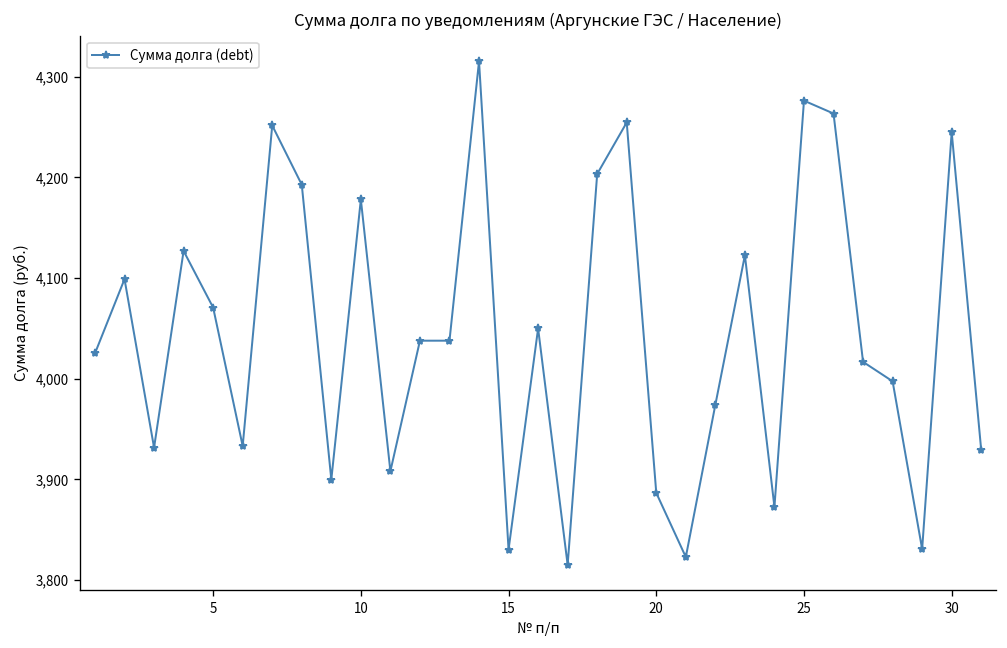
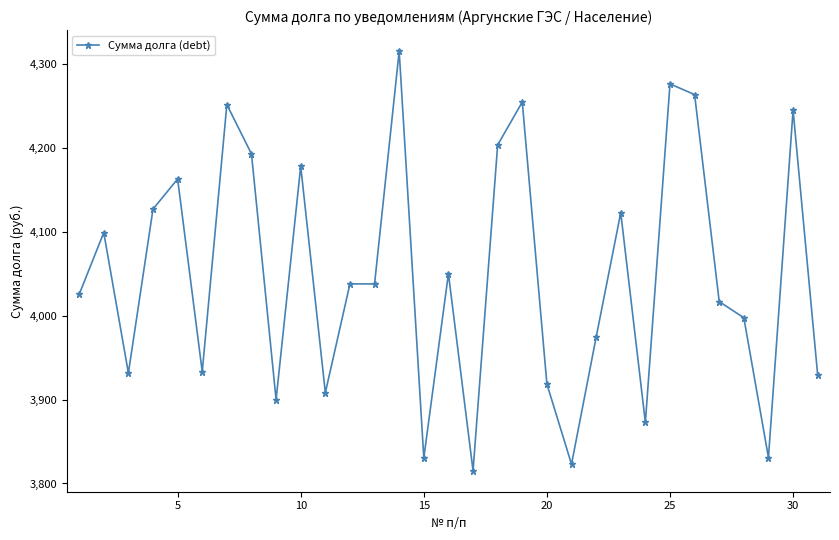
5: 4,070 -> 4,160
20: 3,890 -> 3,920
